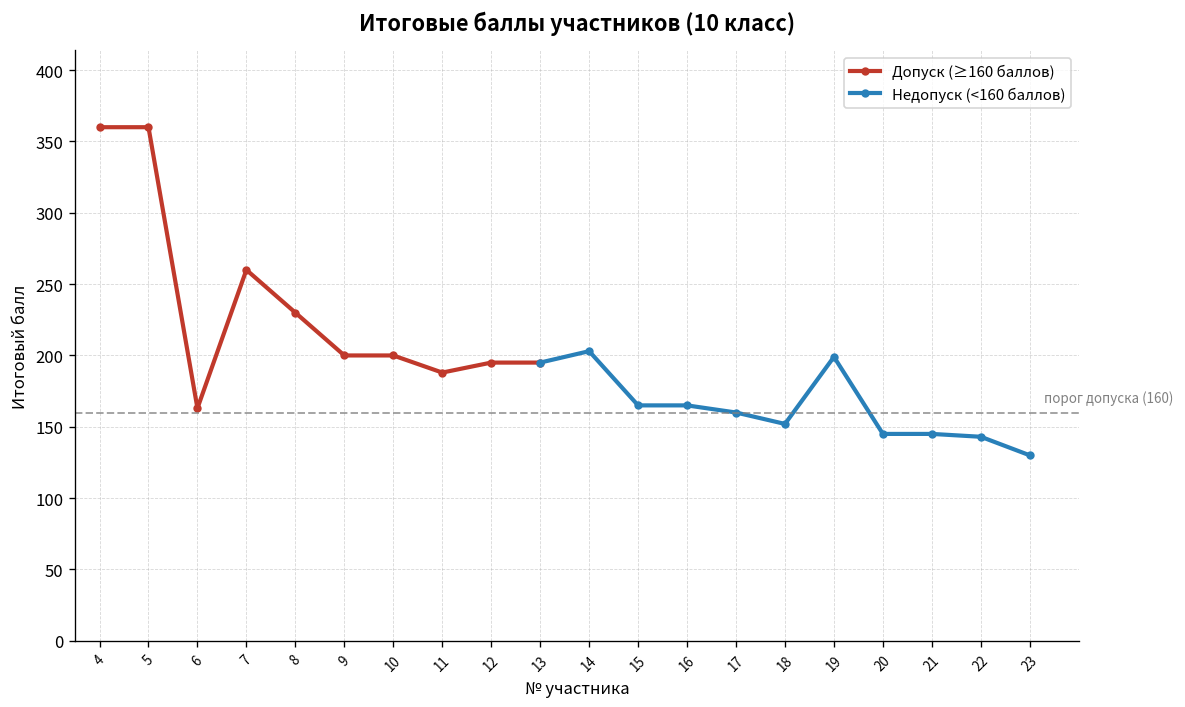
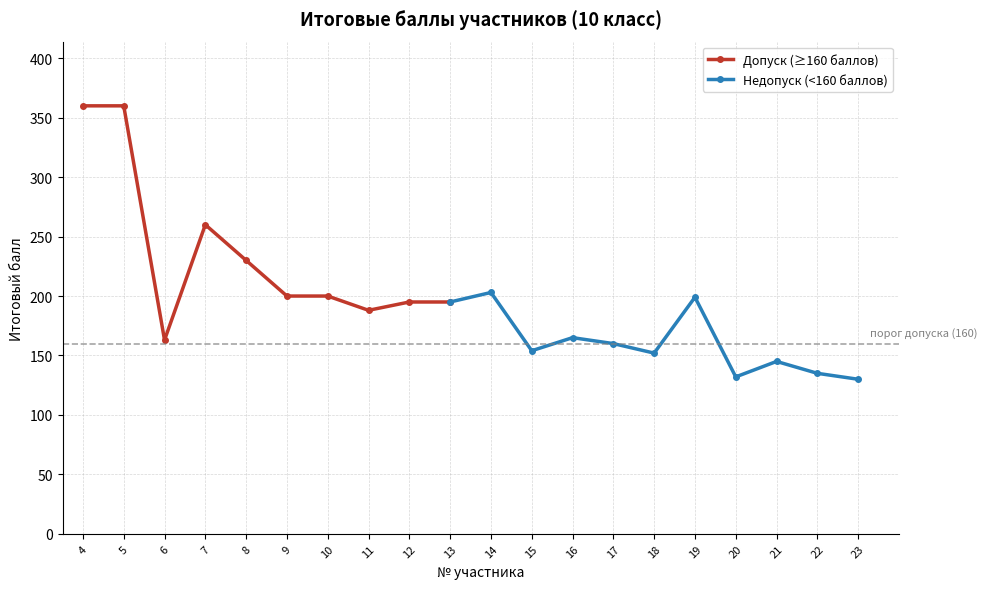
Недопуск (<160 баллов), 15: 165 -> 154
Недопуск (<160 баллов), 20: 145 -> 132
Недопуск (<160 баллов), 22: 143 -> 135
